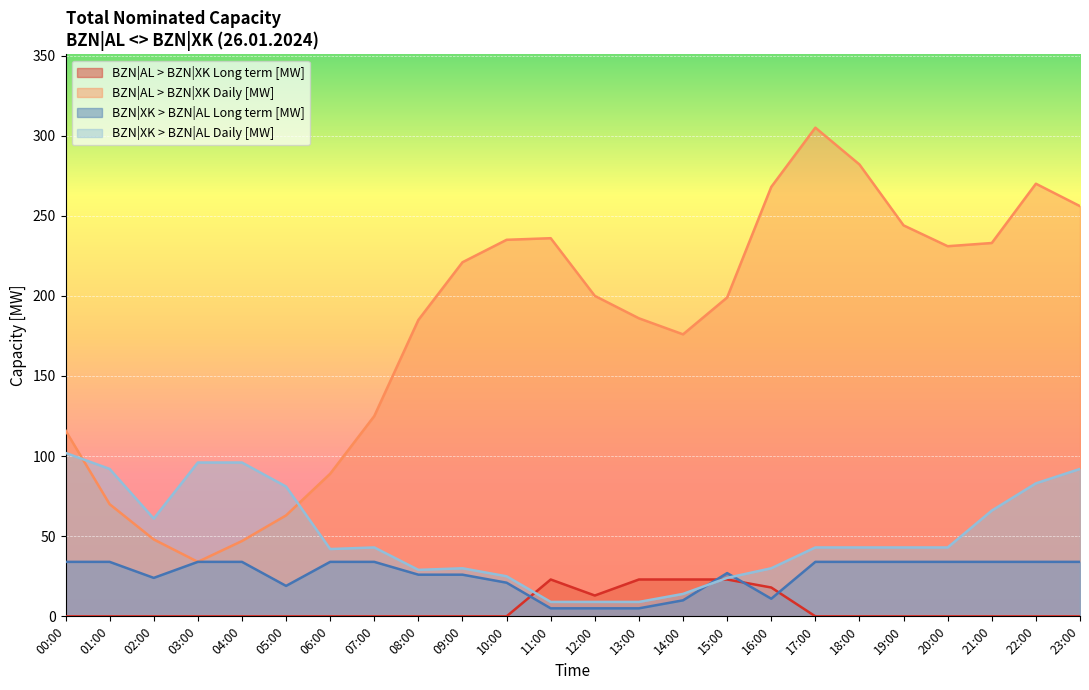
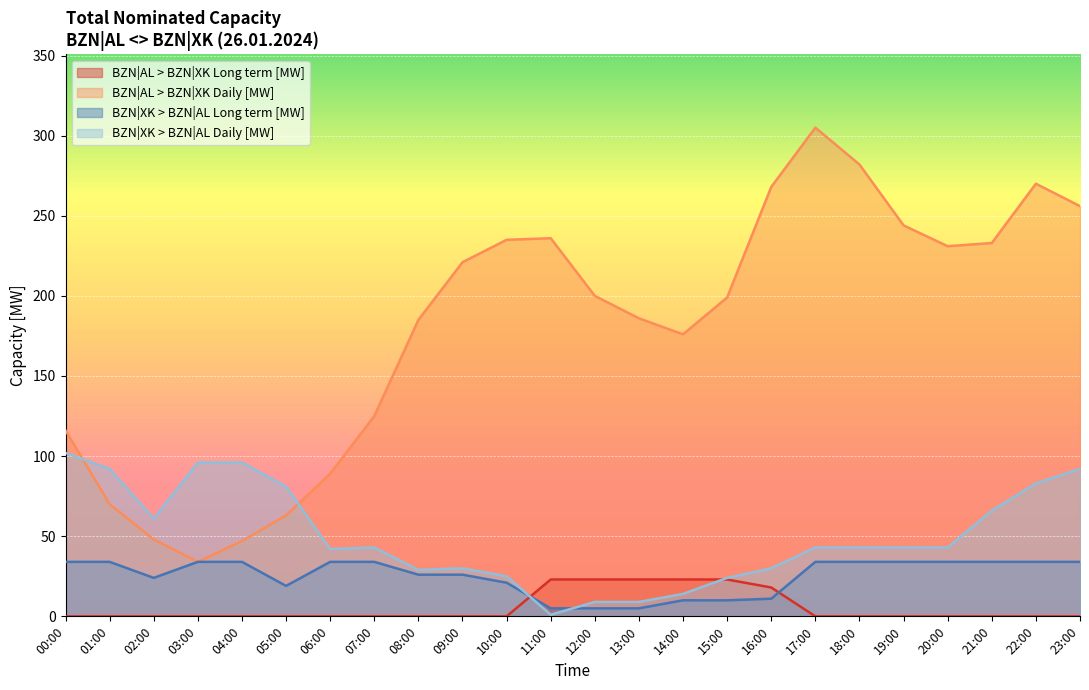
BZN|XK > BZN|AL Daily [MW], 11:00: 9 -> 1
BZN|AL > BZN|XK Long term [MW], 12:00: 13 -> 23
BZN|XK > BZN|AL Long term [MW], 15:00: 27 -> 10
